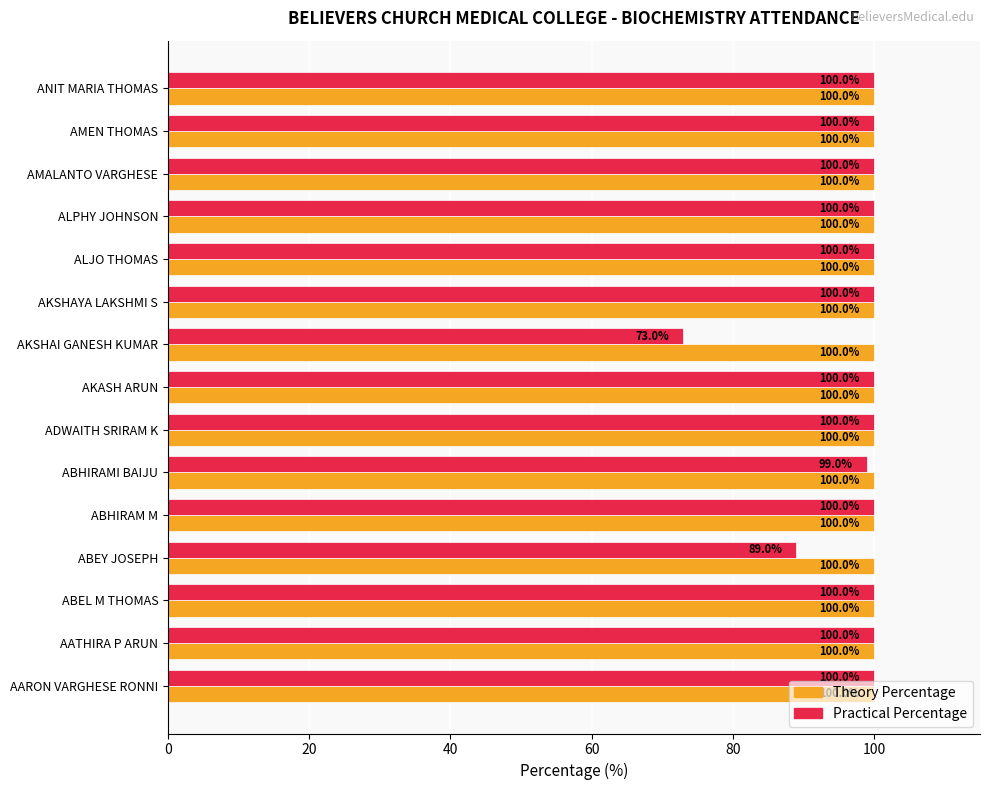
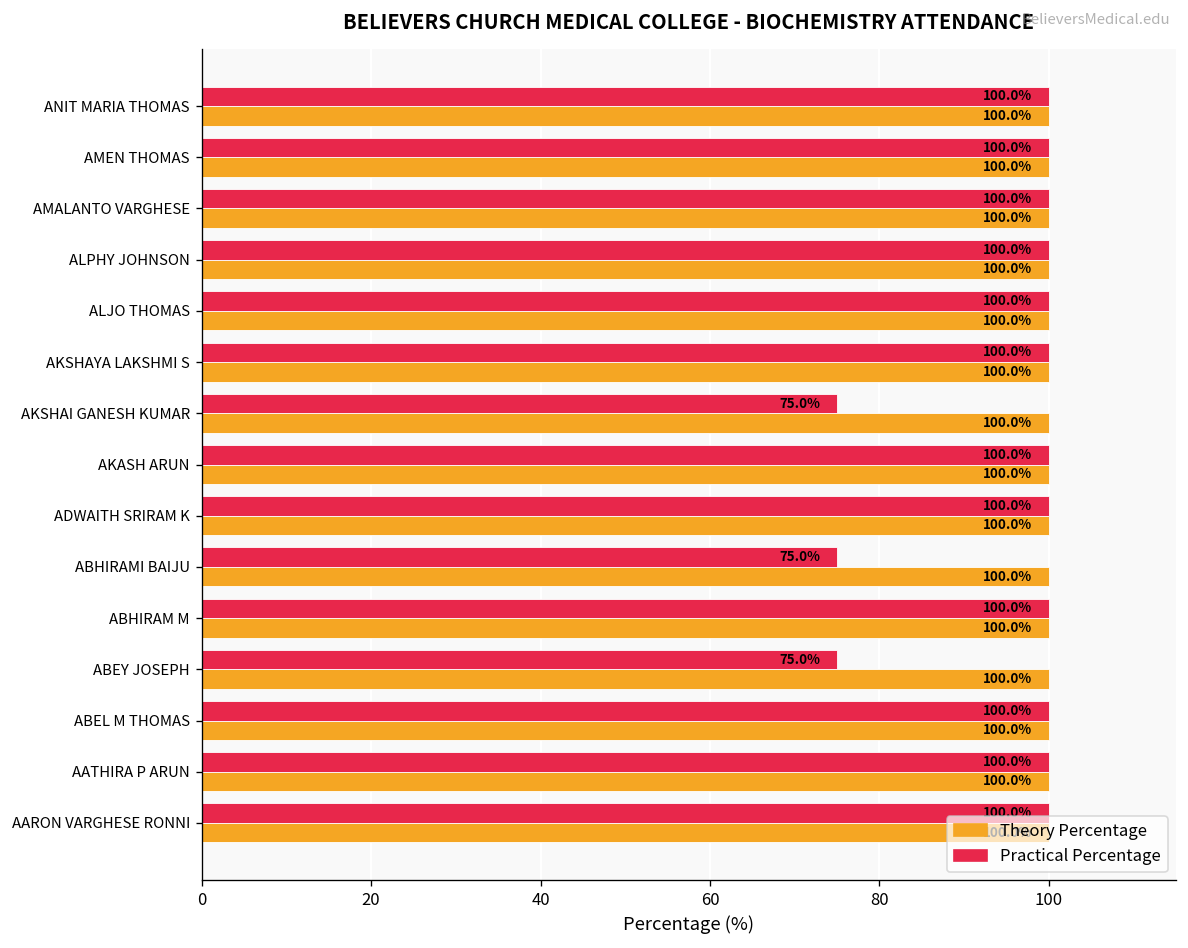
Practical Percentage, AKSHAI GANESH KUMAR: 73.0% -> 75.0%
Practical Percentage, ABHIRAMI BAIJU: 99.0% -> 75.0%
Practical Percentage, ABEY JOSEPH: 89.0% -> 75.0%
